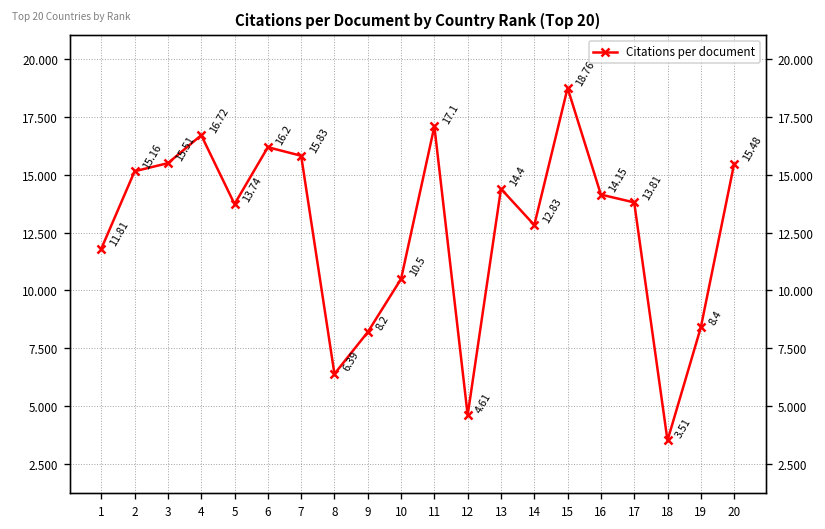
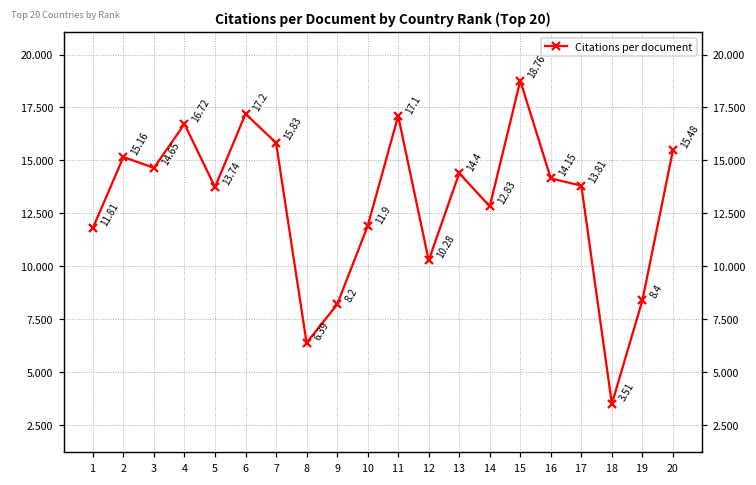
3: 15.51 -> 14.65
6: 16.2 -> 17.2
10: 10.5 -> 11.9
12: 4.61 -> 10.28
